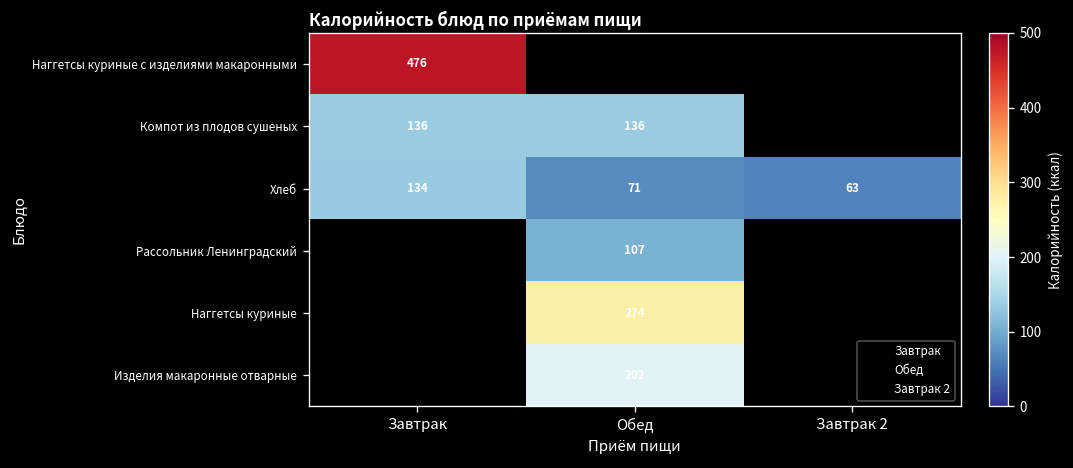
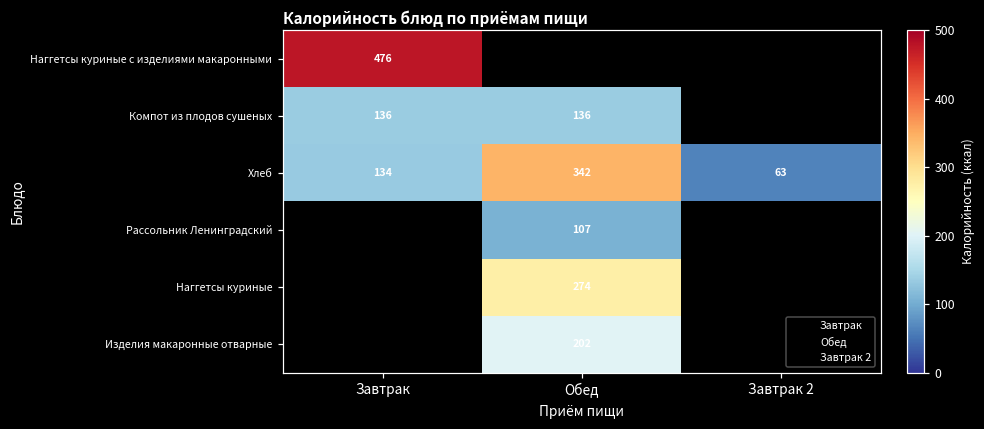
Хлеб, Обед: 71 -> 342
